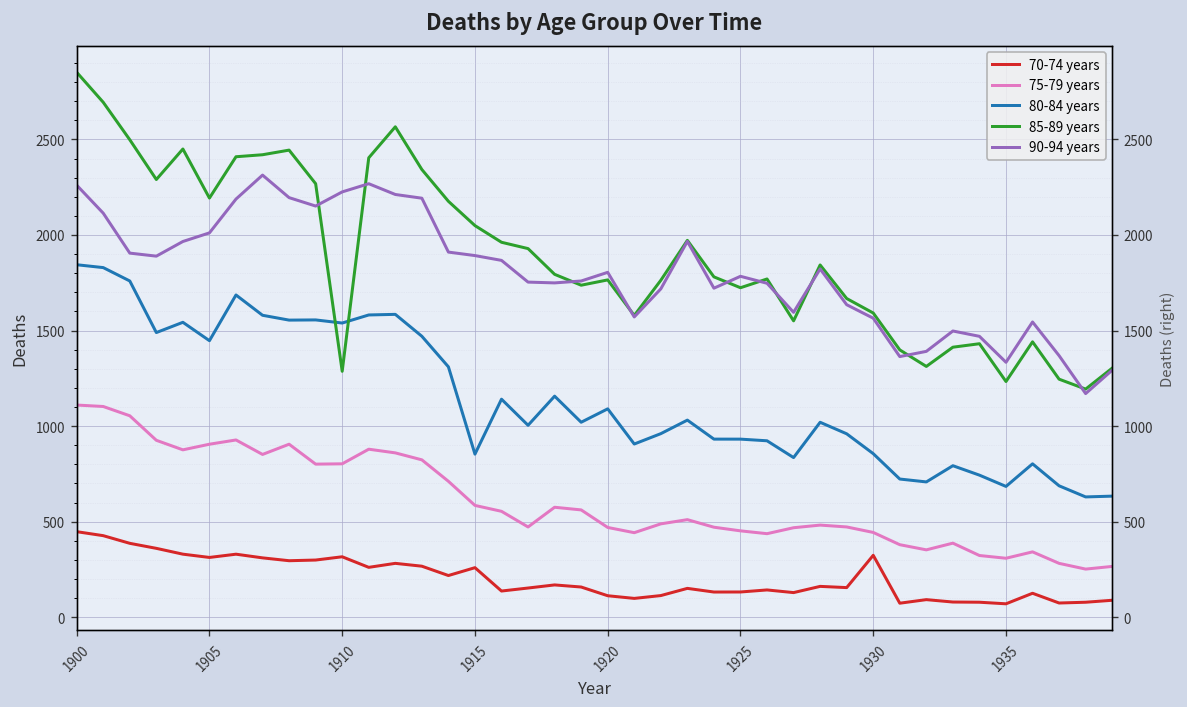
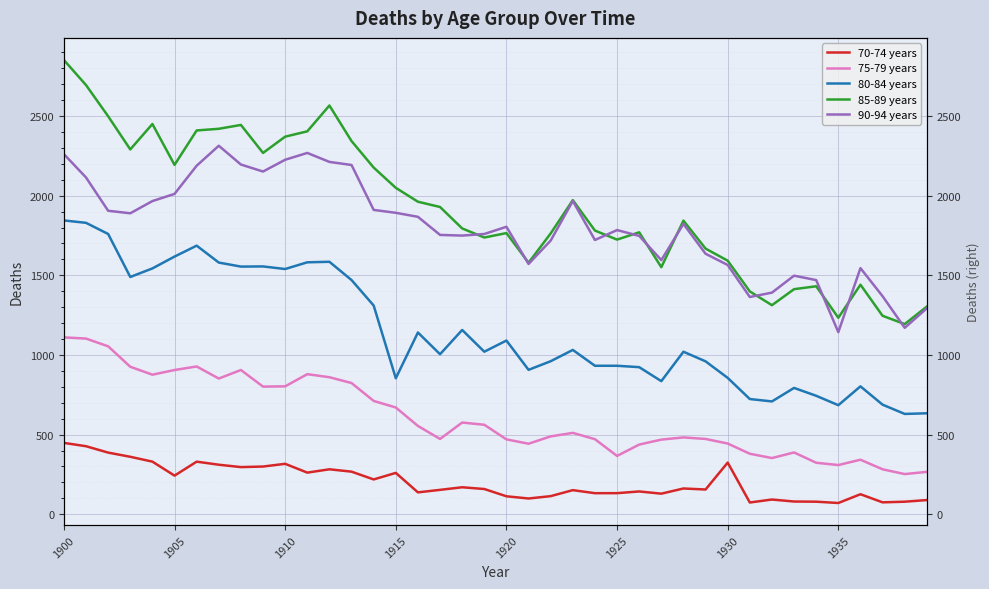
70-74 years, 1905: 310 -> 240
80-84 years, 1905: 1450 -> 1620
85-89 years, 1910: 1290 -> 2370
75-79 years, 1915: 590 -> 670
75-79 years, 1925: 450 -> 370
90-94 years, 1935: 1330 -> 1140
